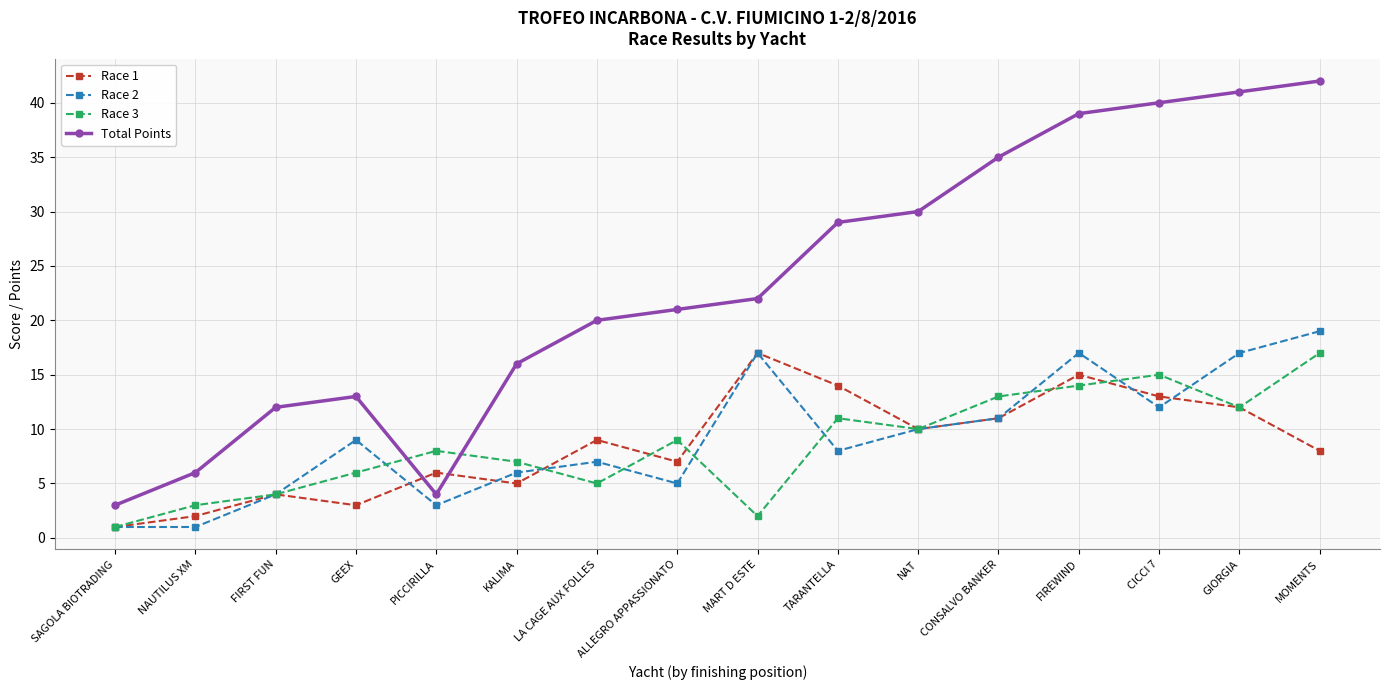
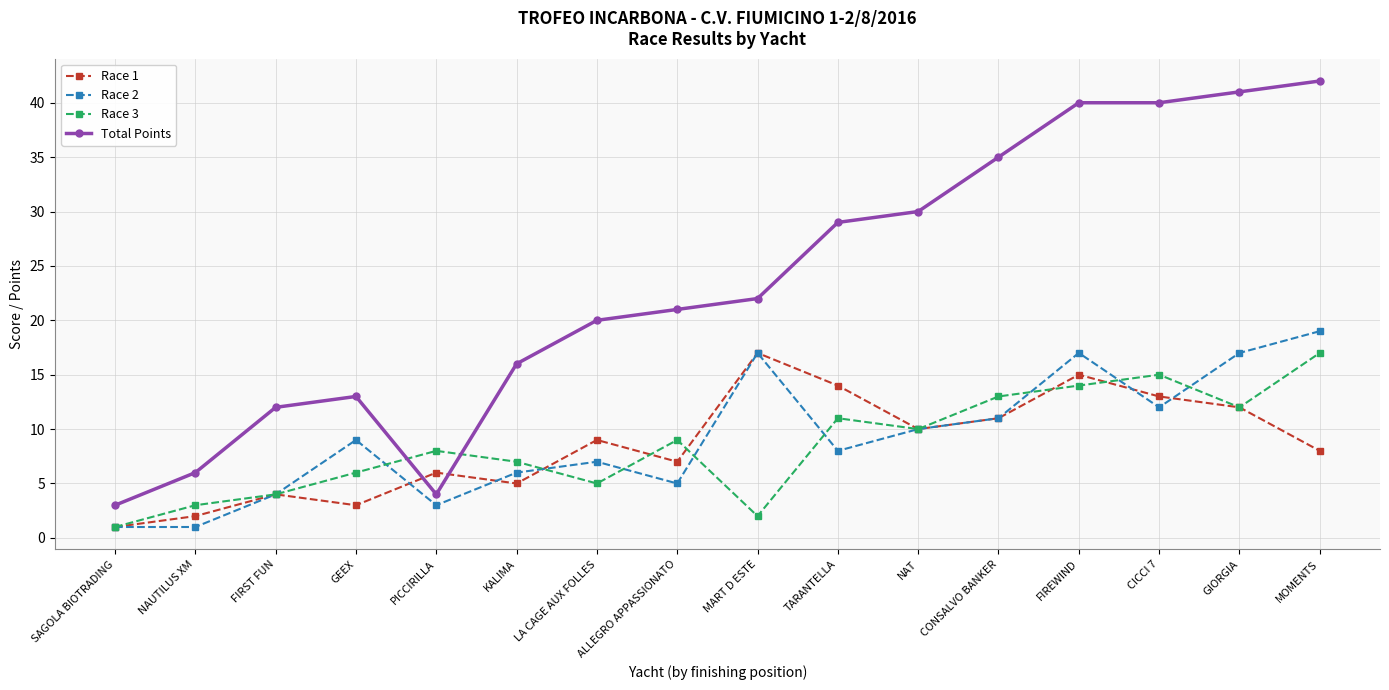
Total Points, FIREWIND: 39 -> 40
